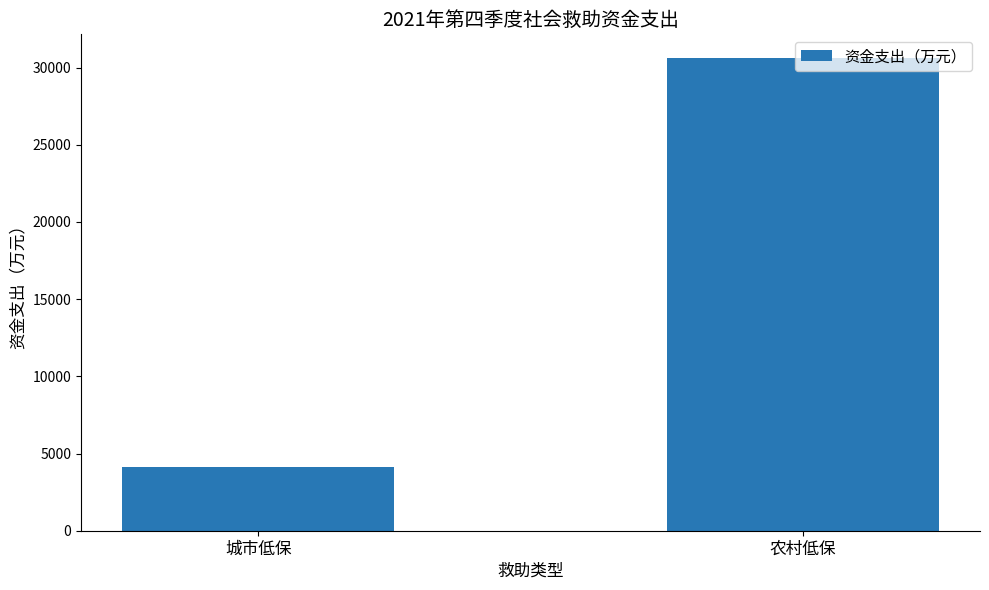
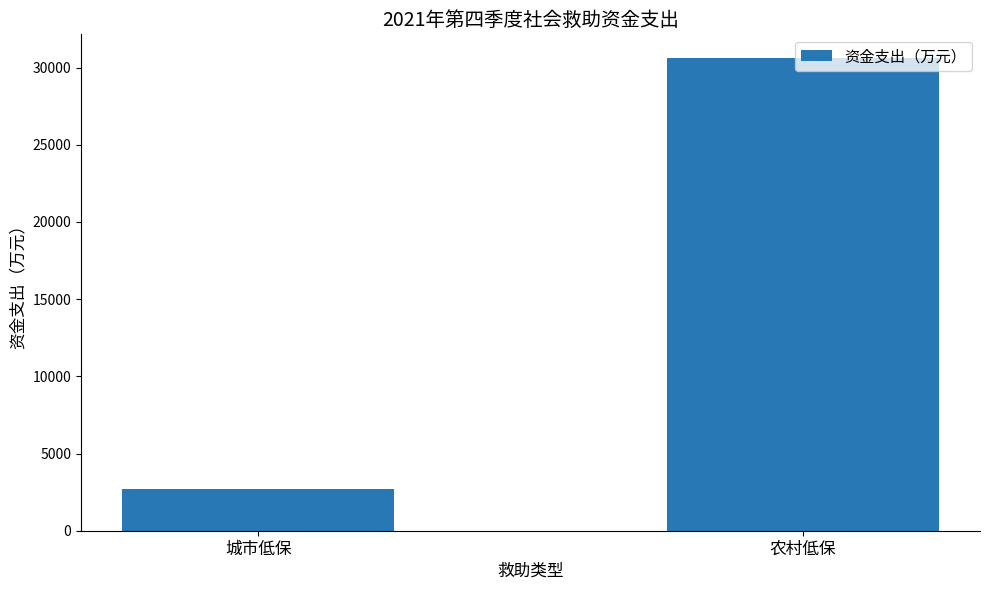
城市低保: 4100 -> 2700
